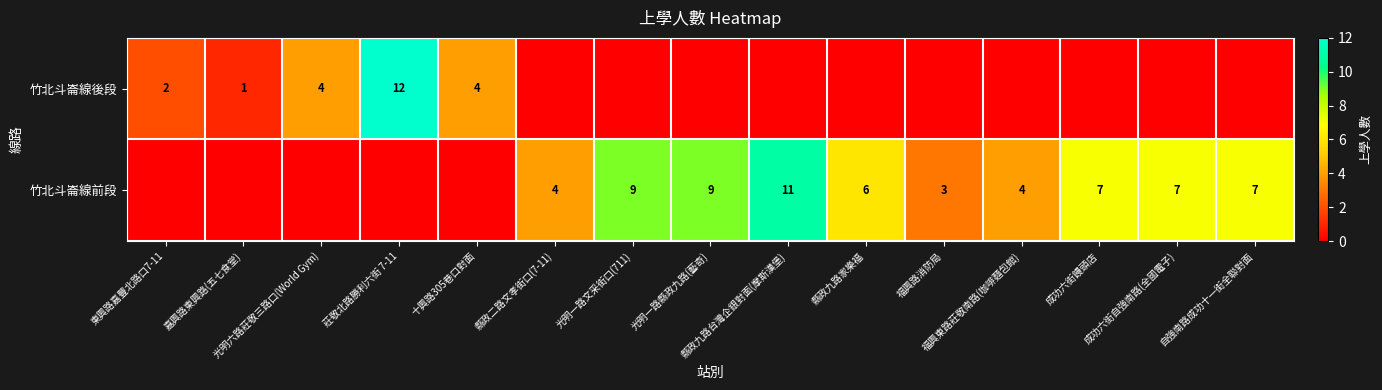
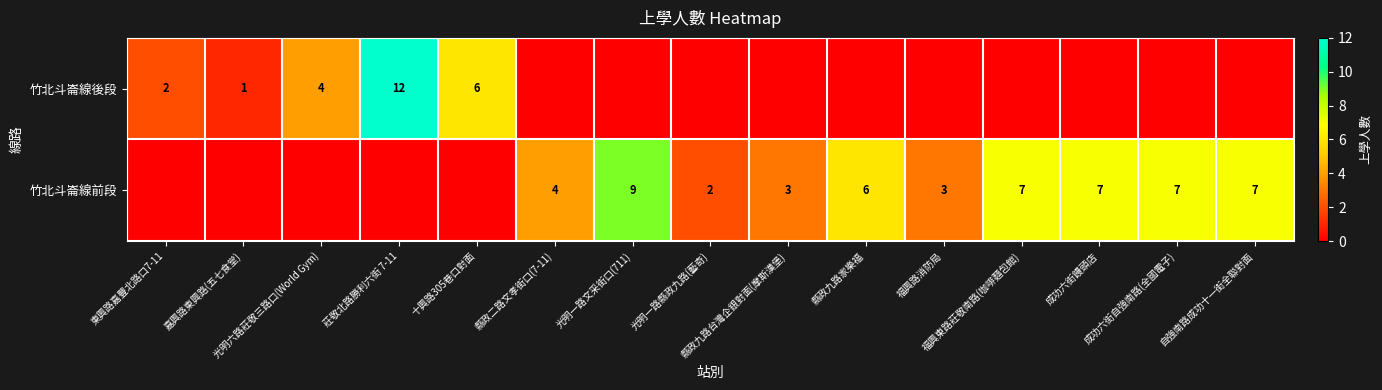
竹北斗崙線後段, 十興路305巷口對面: 4 -> 6
竹北斗崙線前段, 光明一路縣政九路(藝奇): 9 -> 2
竹北斗崙線前段, 縣政九路台灣企銀對面(摩斯漢堡): 11 -> 3
竹北斗崙線前段, 福興東路莊敬南路(咖啡麵包館): 4 -> 7
